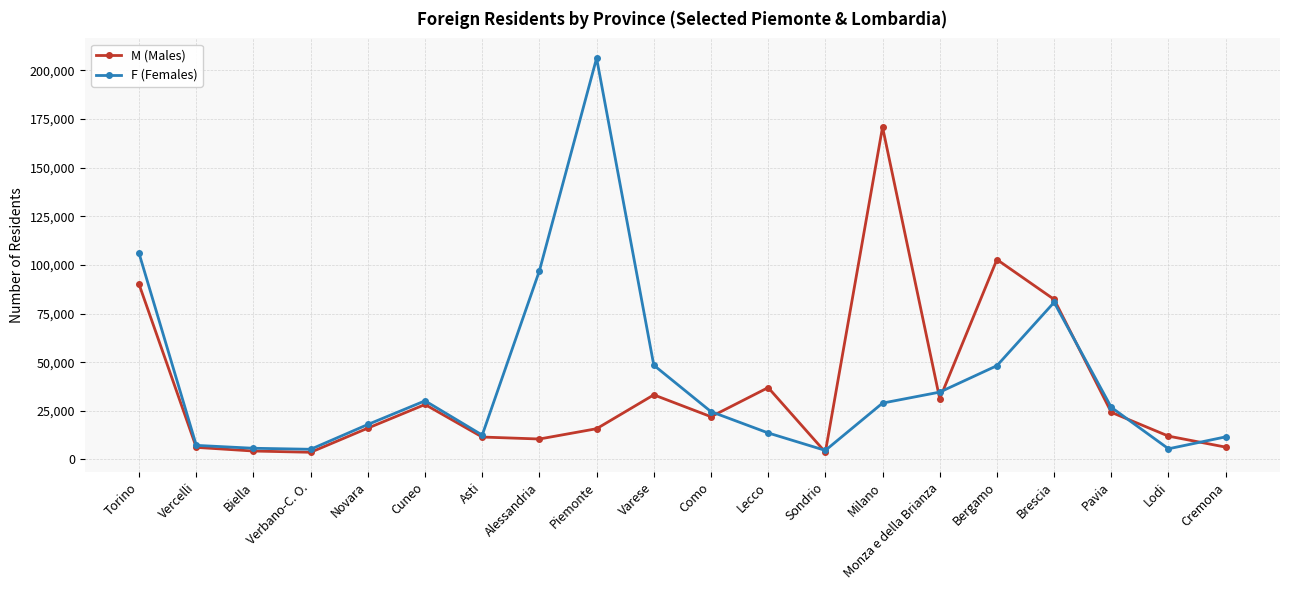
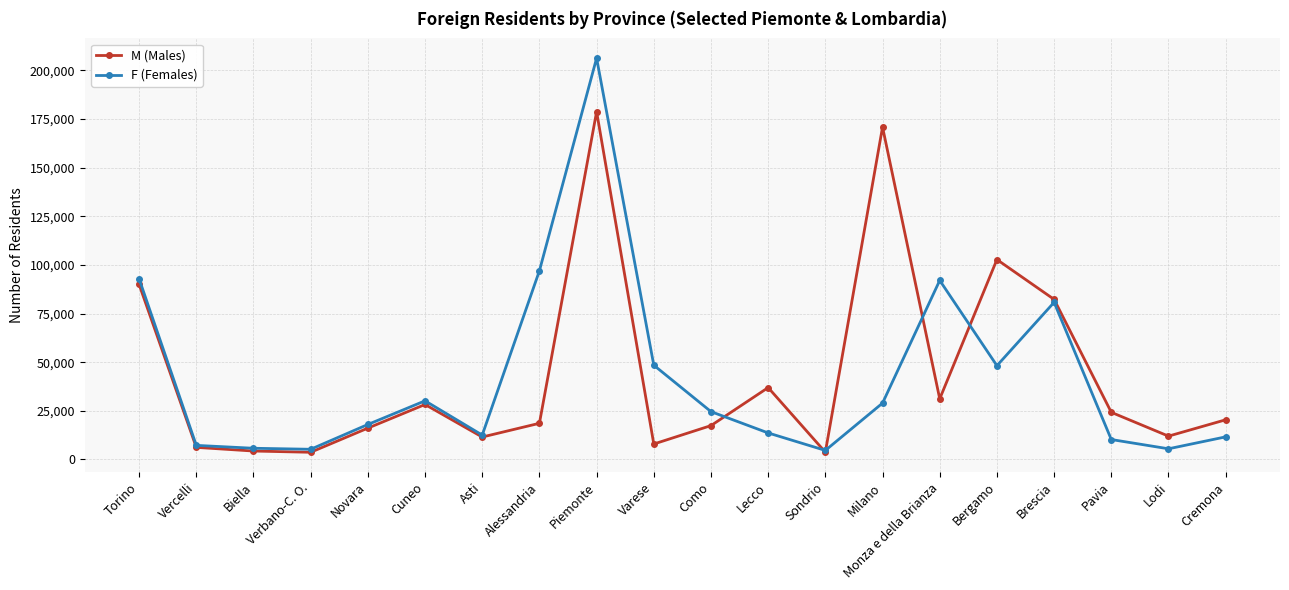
F (Females), Torino: 106,000 -> 93,000
M (Males), Alessandria: 11,000 -> 19,000
M (Males), Piemonte: 16,000 -> 179,000
M (Males), Varese: 33,000 -> 8,000
M (Males), Como: 22,000 -> 17,000
F (Females), Monza e della Brianza: 35,000 -> 92,000
F (Females), Pavia: 27,000 -> 10,000
M (Males), Cremona: 6,000 -> 20,000
